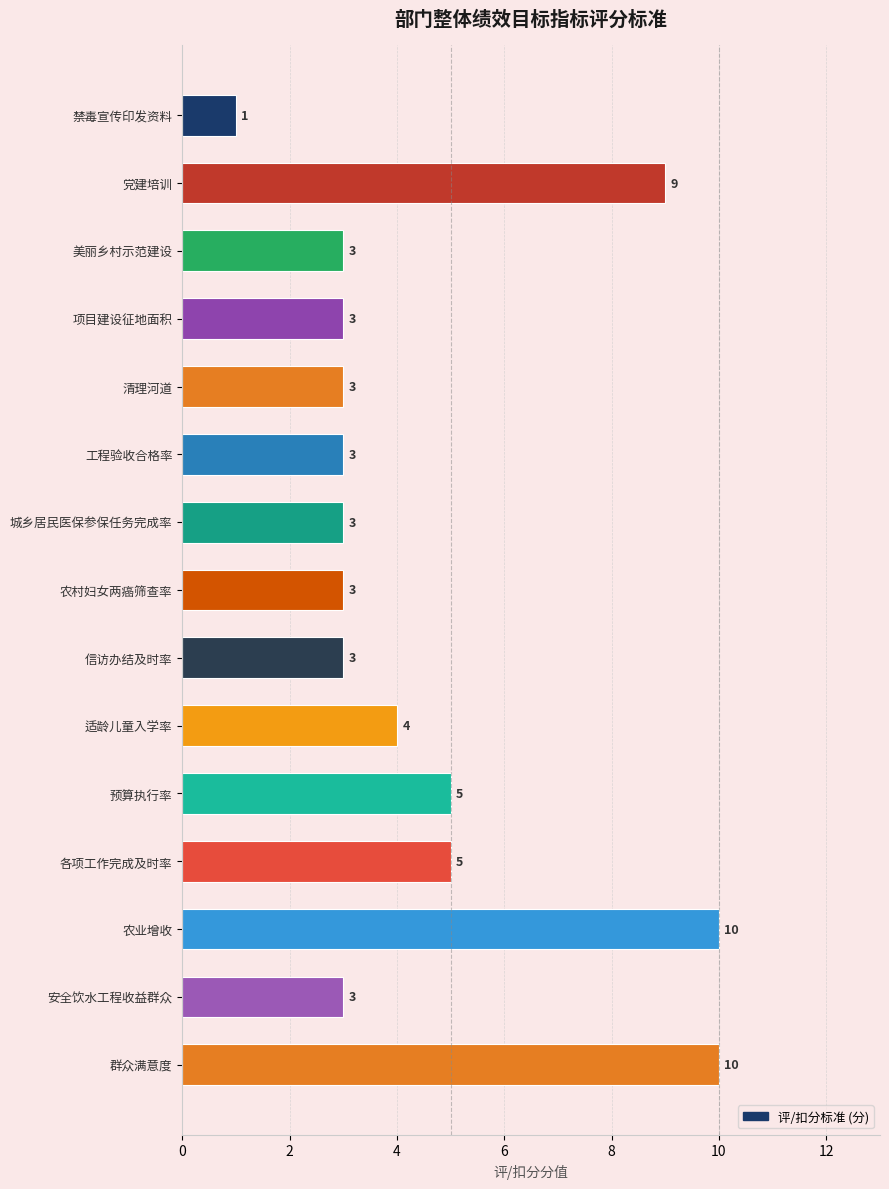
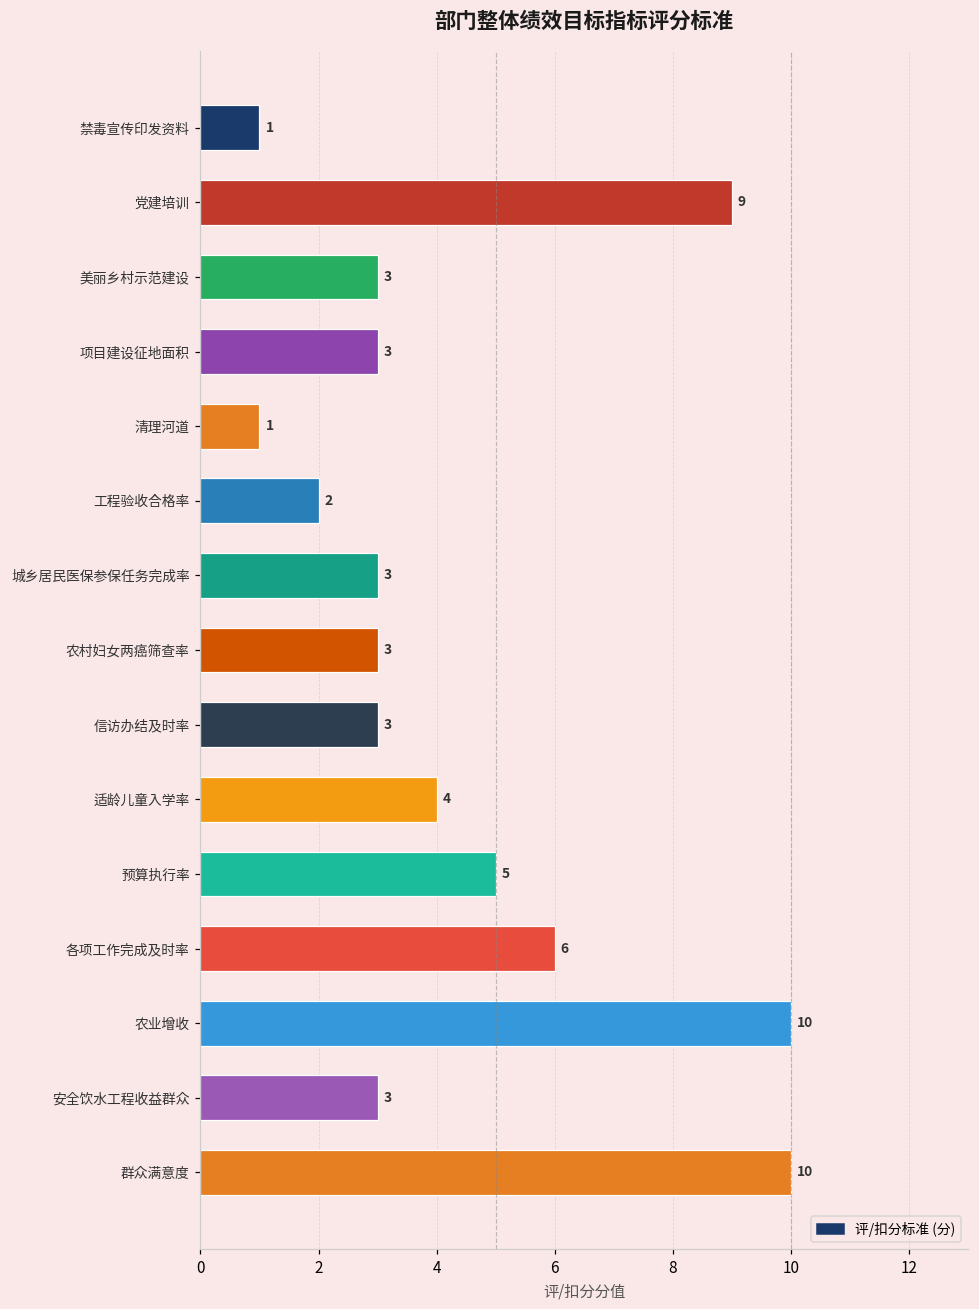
清理河道: 3 -> 1
工程验收合格率: 3 -> 2
各项工作完成及时率: 5 -> 6
